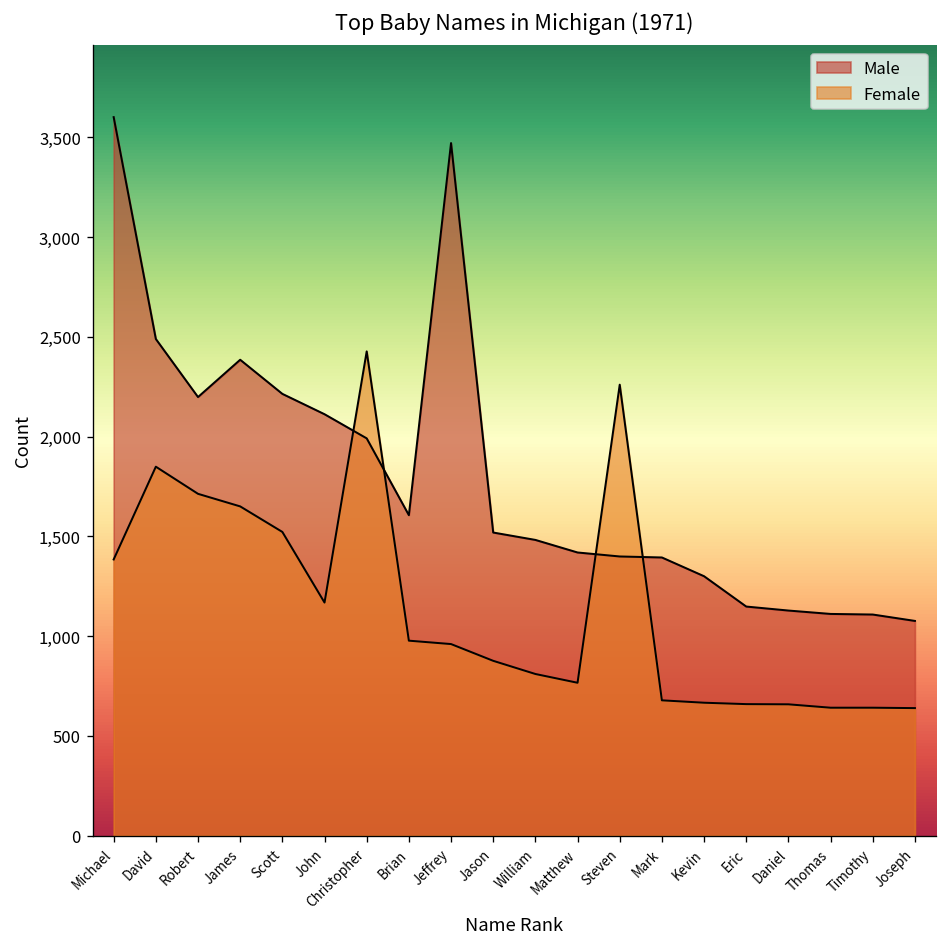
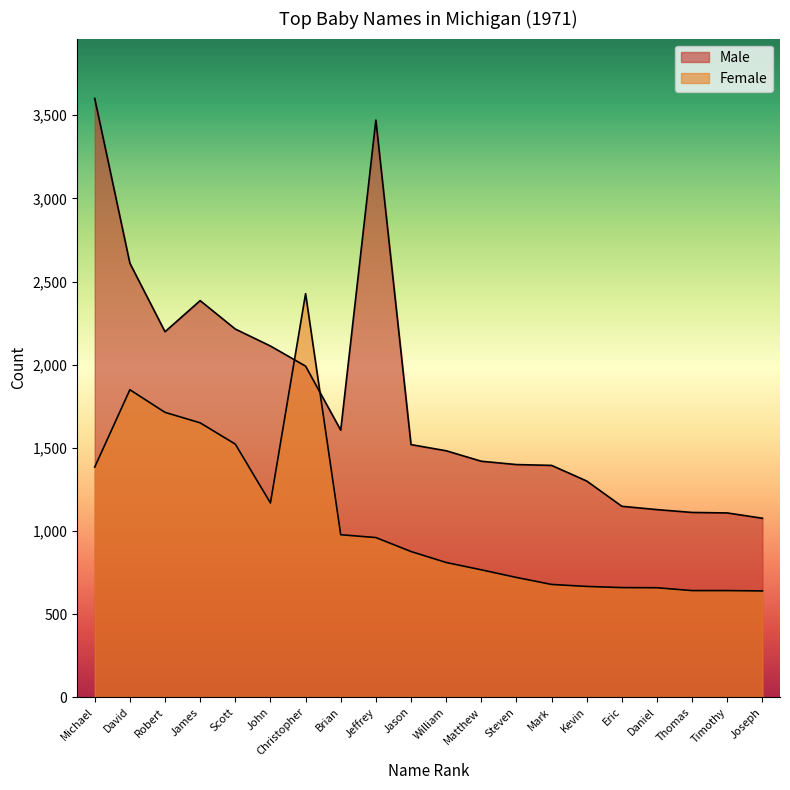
Male, David: 2,490 -> 2,610
Female, Steven: 2,260 -> 720
